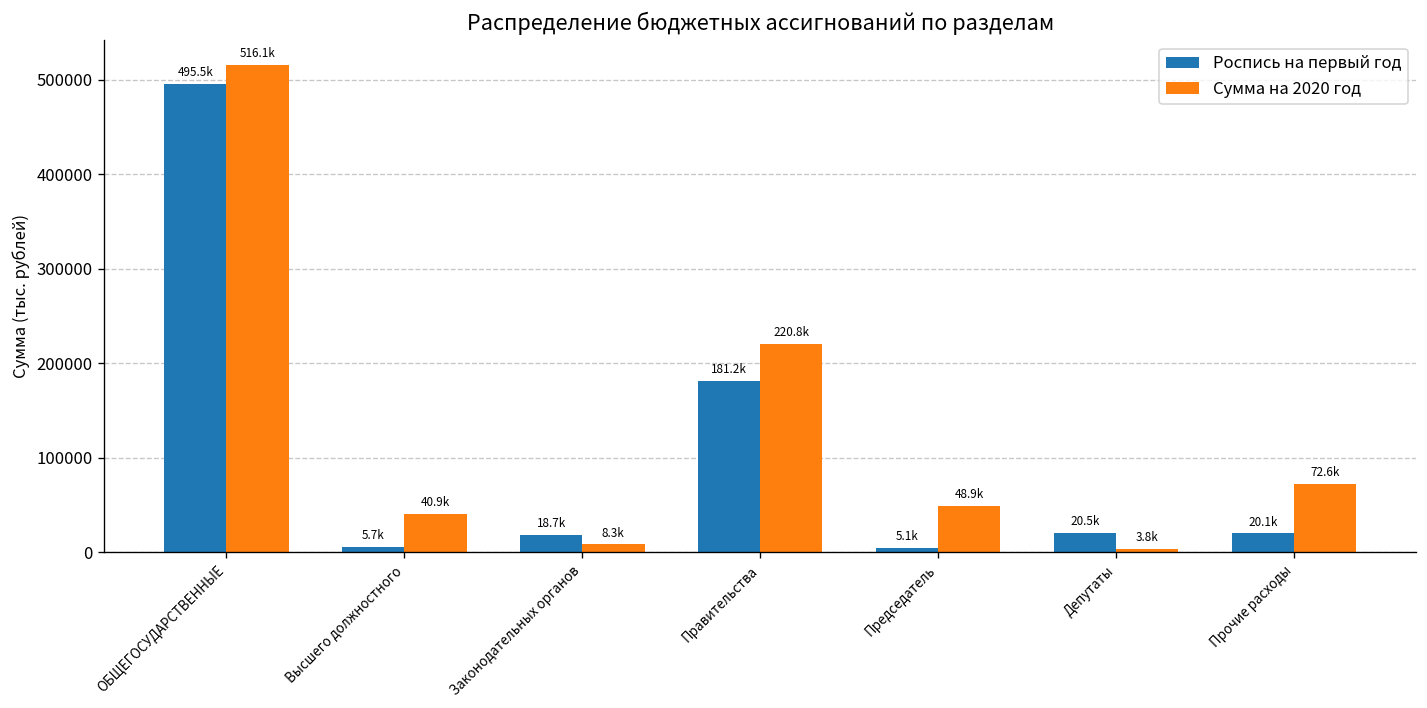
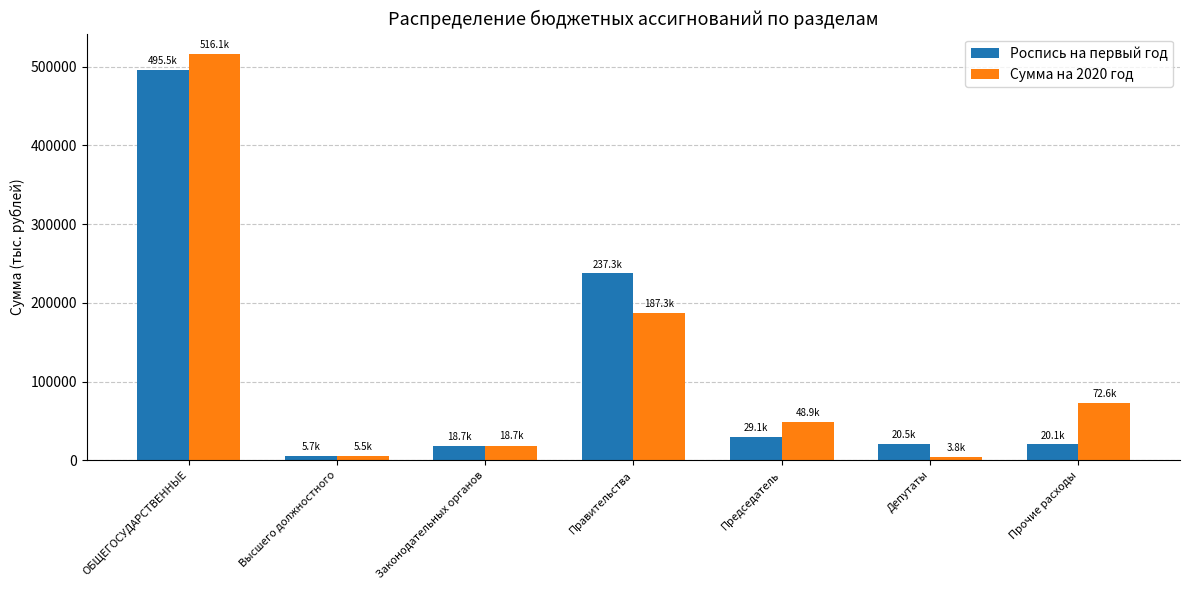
Сумма на 2020 год, Высшего должностного: 40.9k -> 5.5k
Сумма на 2020 год, Законодательных органов: 8.3k -> 18.7k
Роспись на первый год, Правительства: 181.2k -> 237.3k
Сумма на 2020 год, Правительства: 220.8k -> 187.3k
Роспись на первый год, Председатель: 5.1k -> 29.1k
